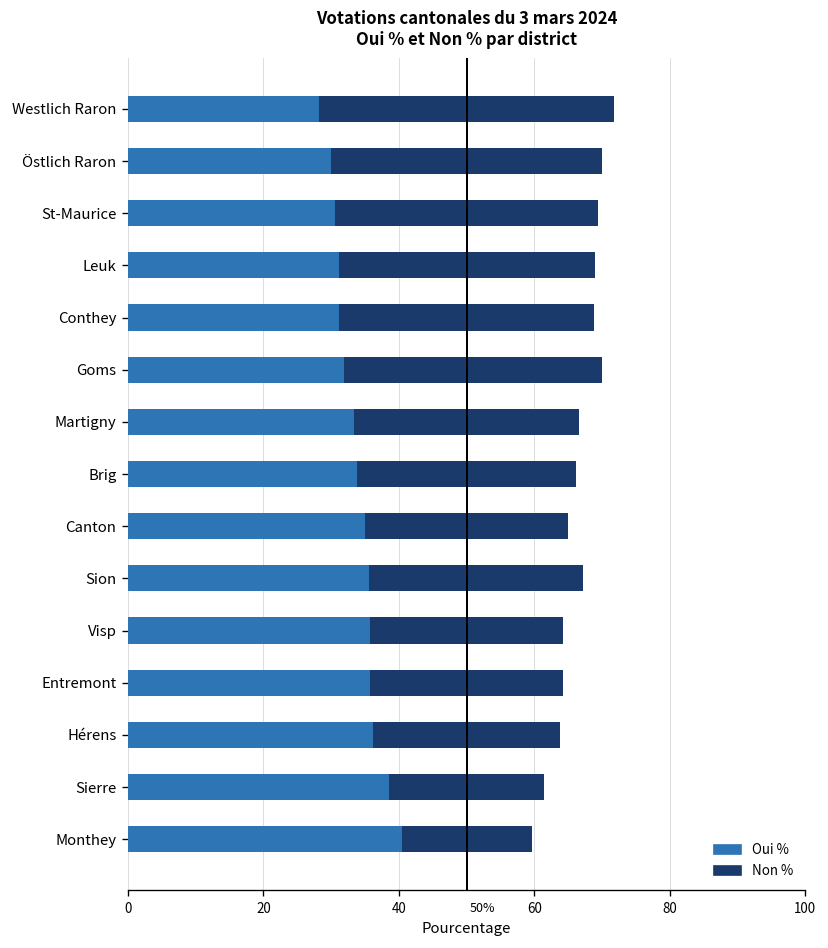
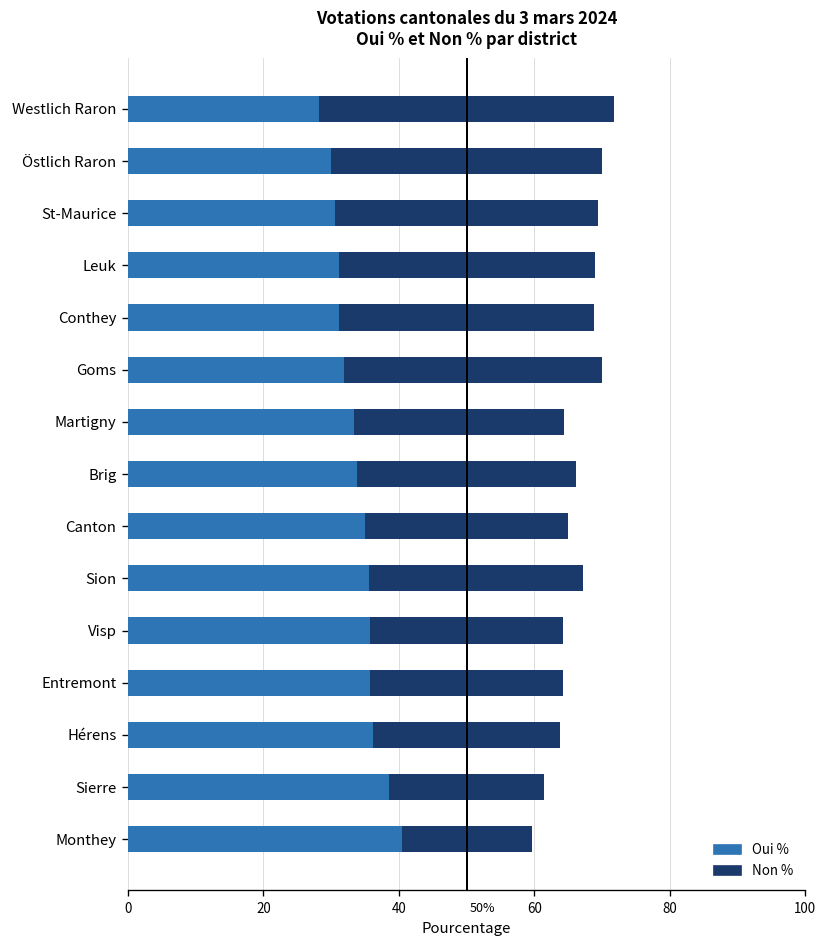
Non %, Martigny: 67 -> 64
